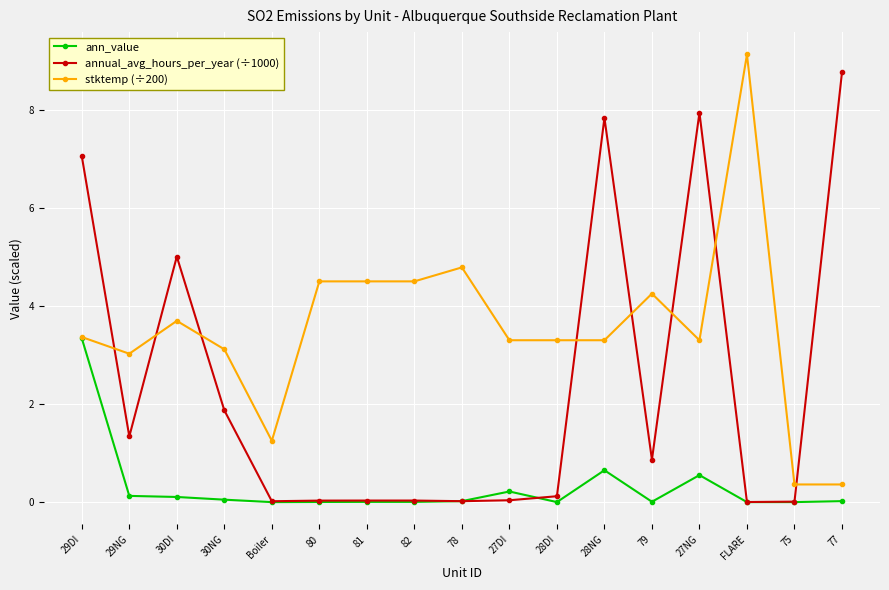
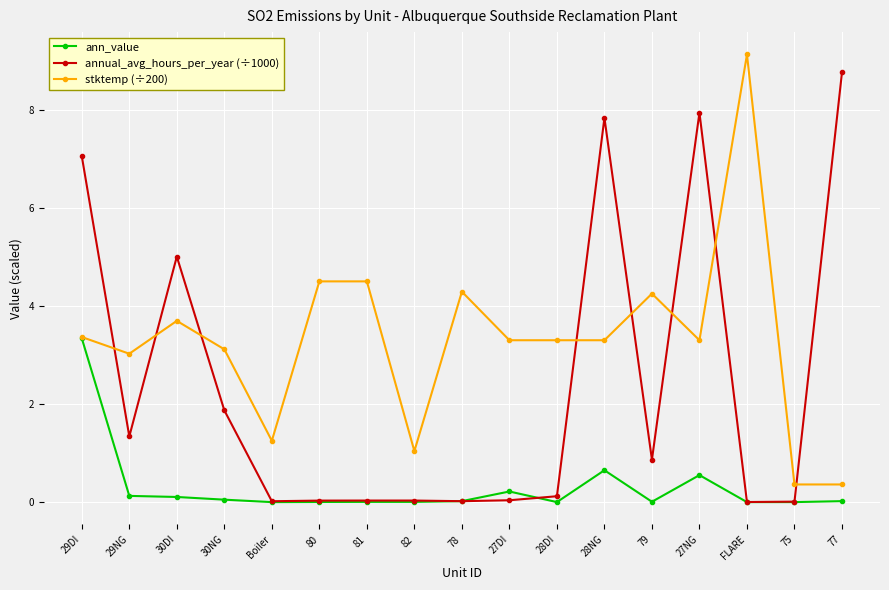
stktemp (÷200), 82: 4.5 -> 1.0
stktemp (÷200), 78: 4.8 -> 4.3
